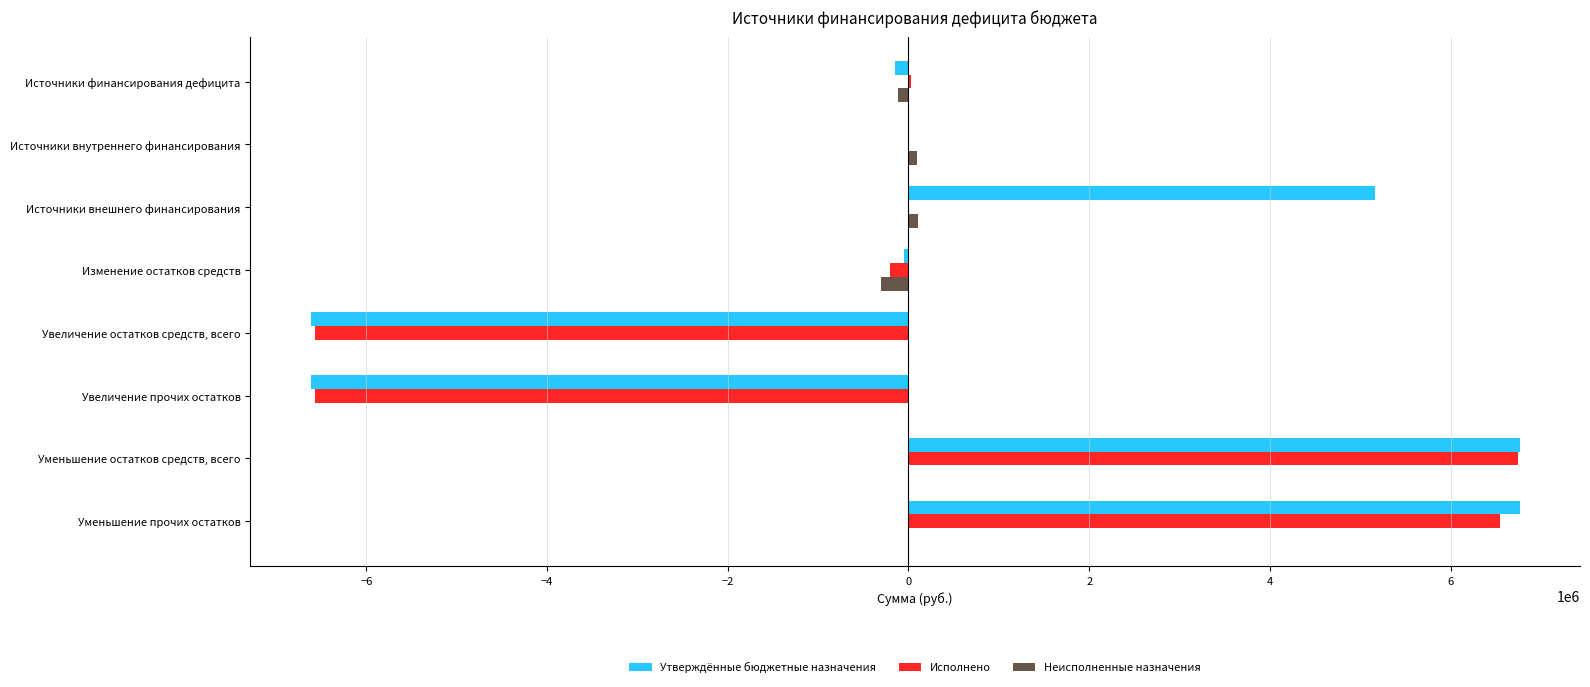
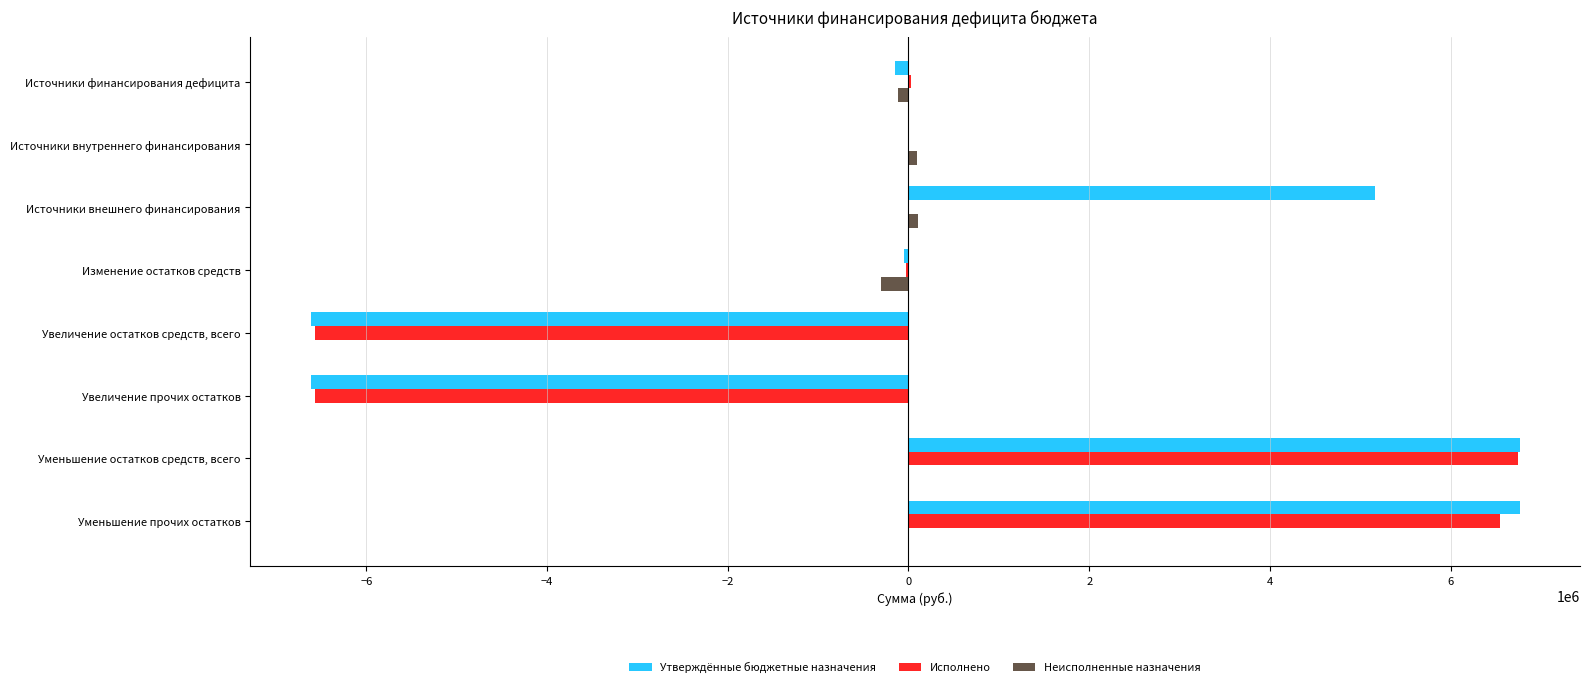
Исполнено, Изменение остатков средств: -200000 -> 0
